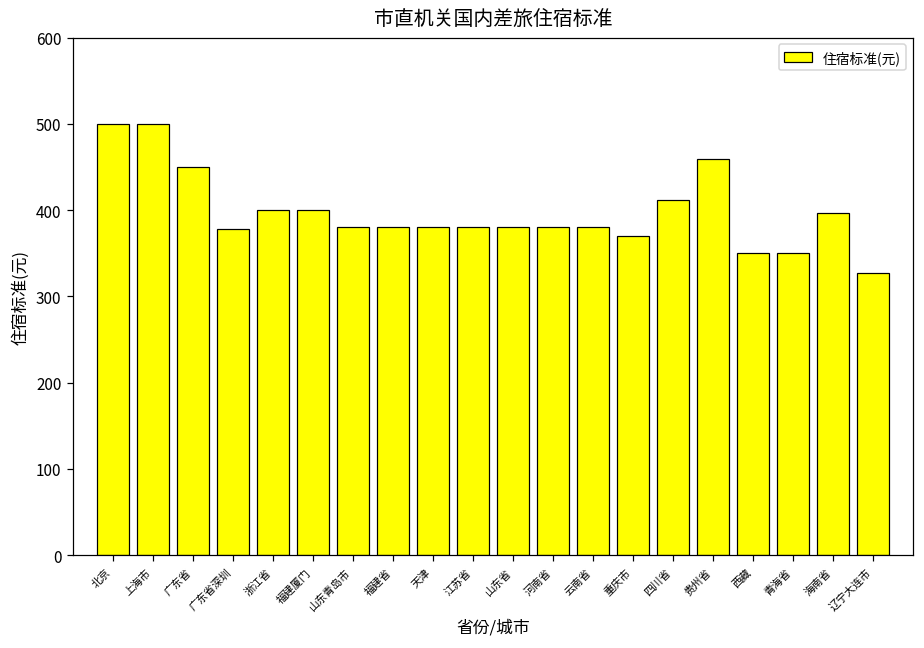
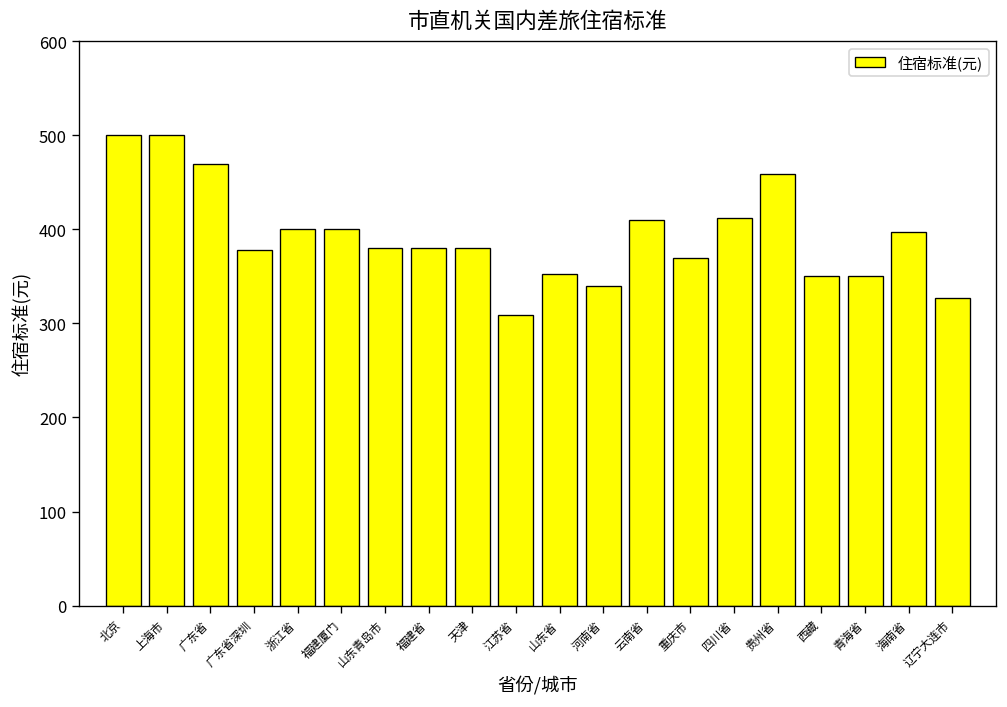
广东省: 450 -> 470
江苏省: 380 -> 310
山东省: 380 -> 350
河南省: 380 -> 340
云南省: 380 -> 410
